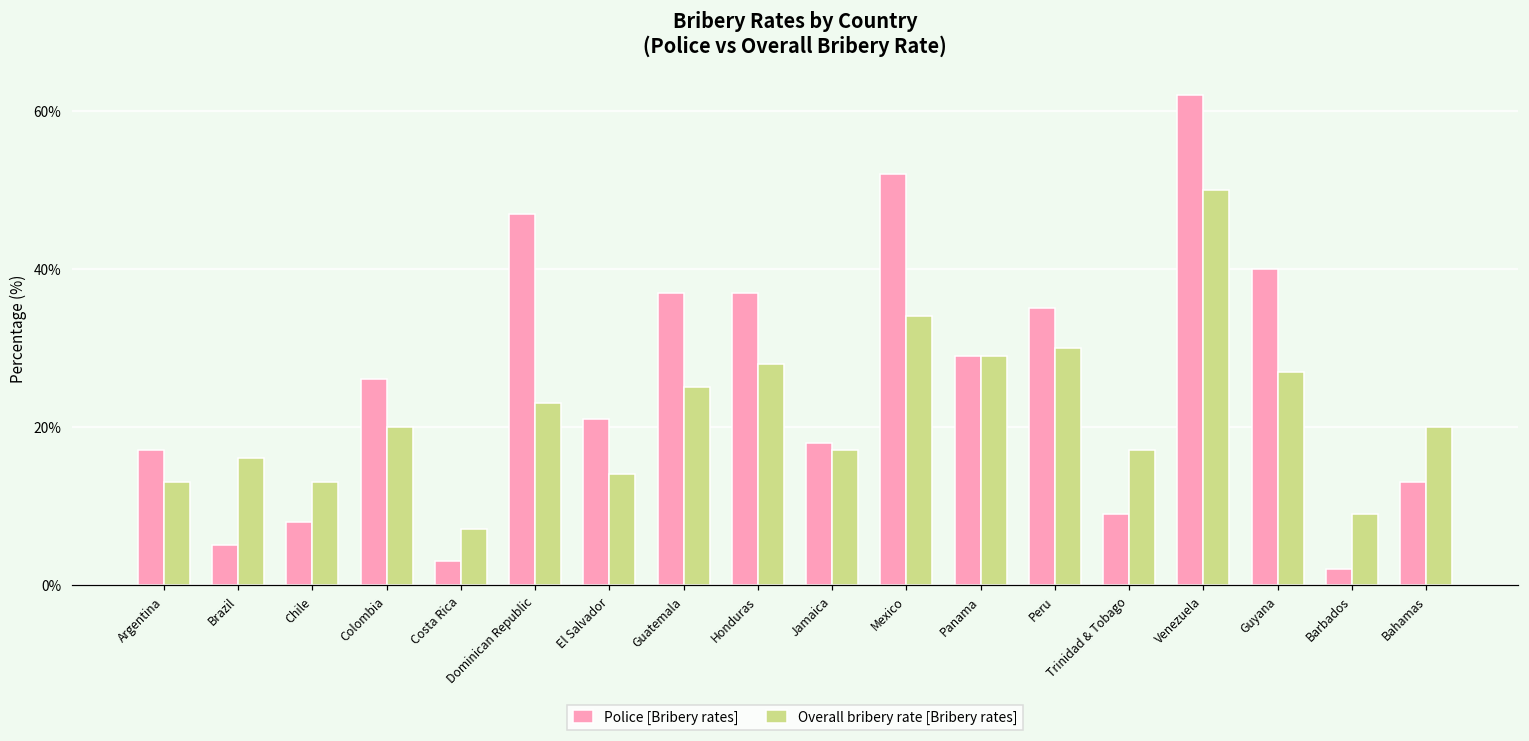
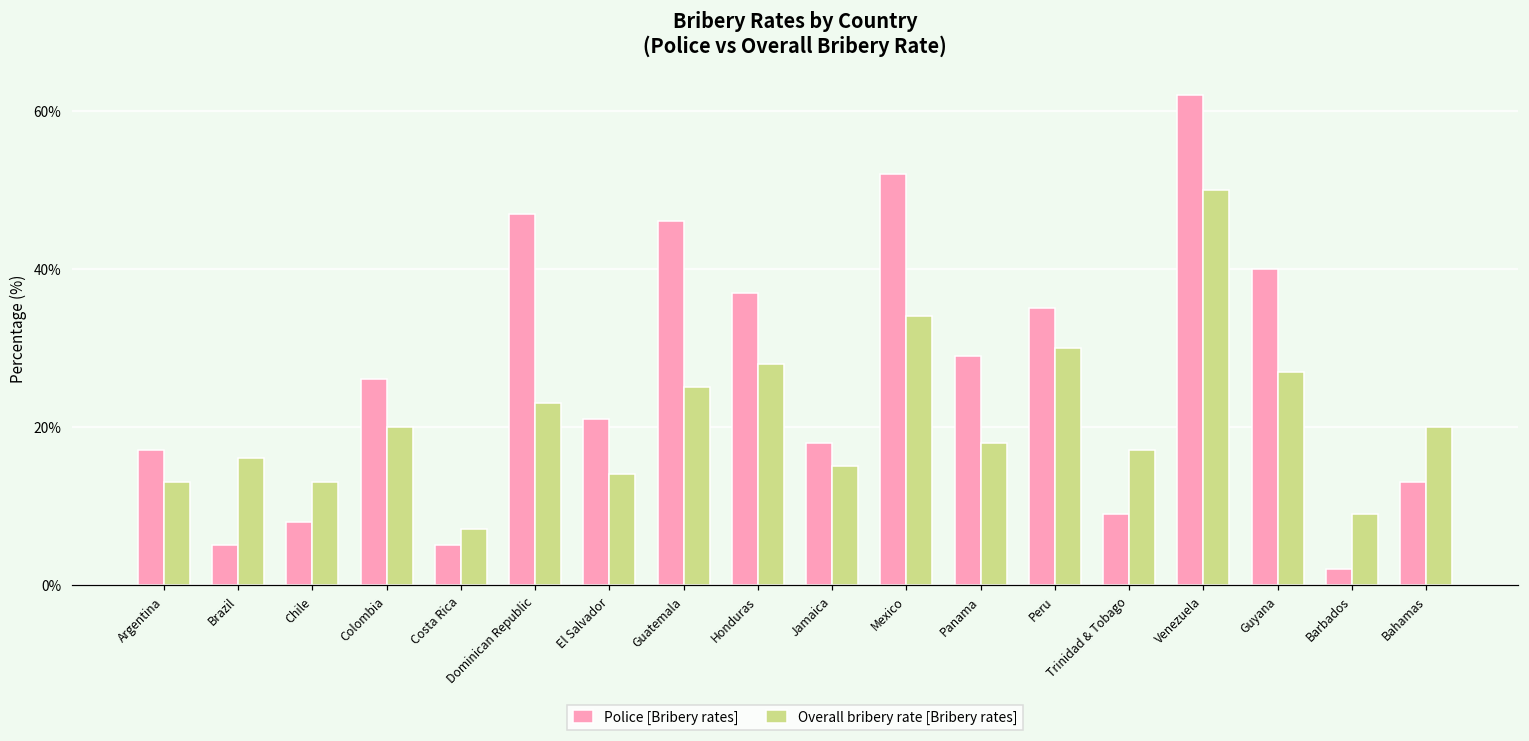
Police [Bribery rates], Costa Rica: 3% -> 5%
Police [Bribery rates], Guatemala: 37% -> 46%
Overall bribery rate [Bribery rates], Jamaica: 17% -> 15%
Overall bribery rate [Bribery rates], Panama: 29% -> 18%
